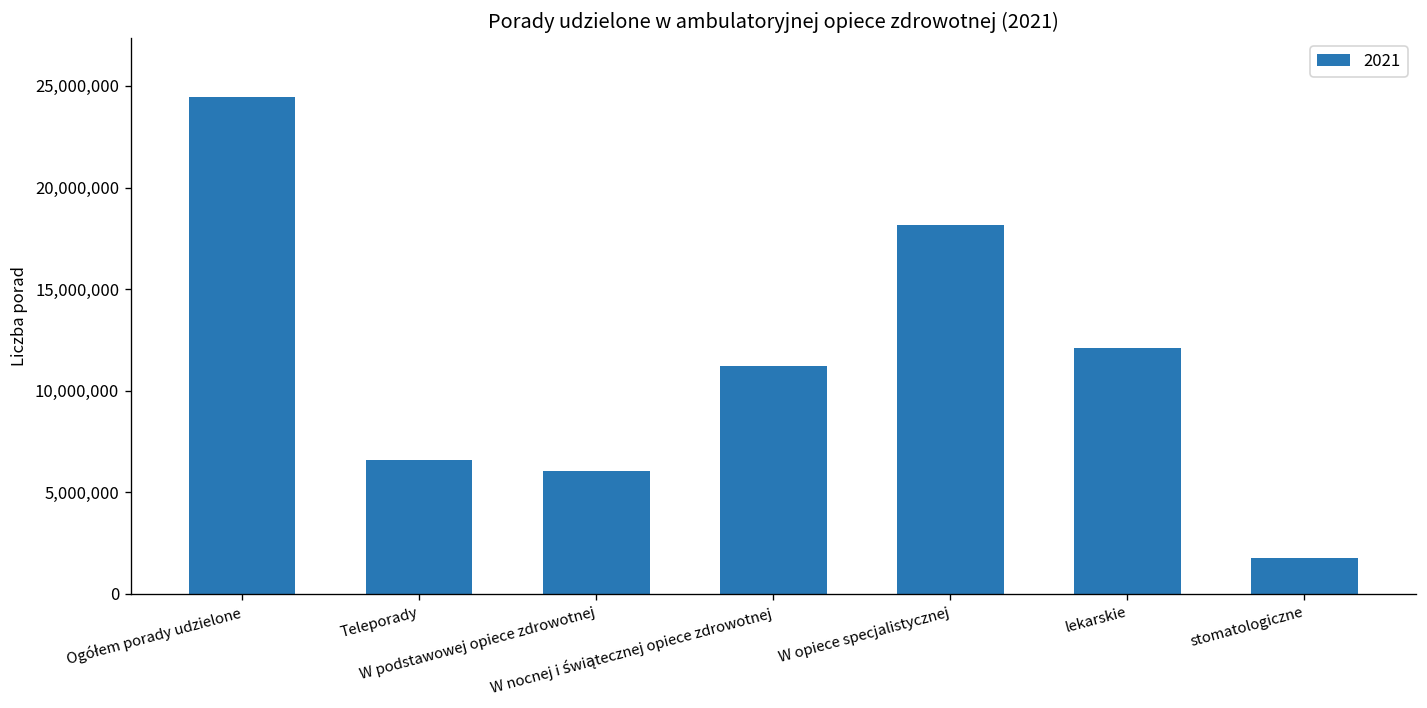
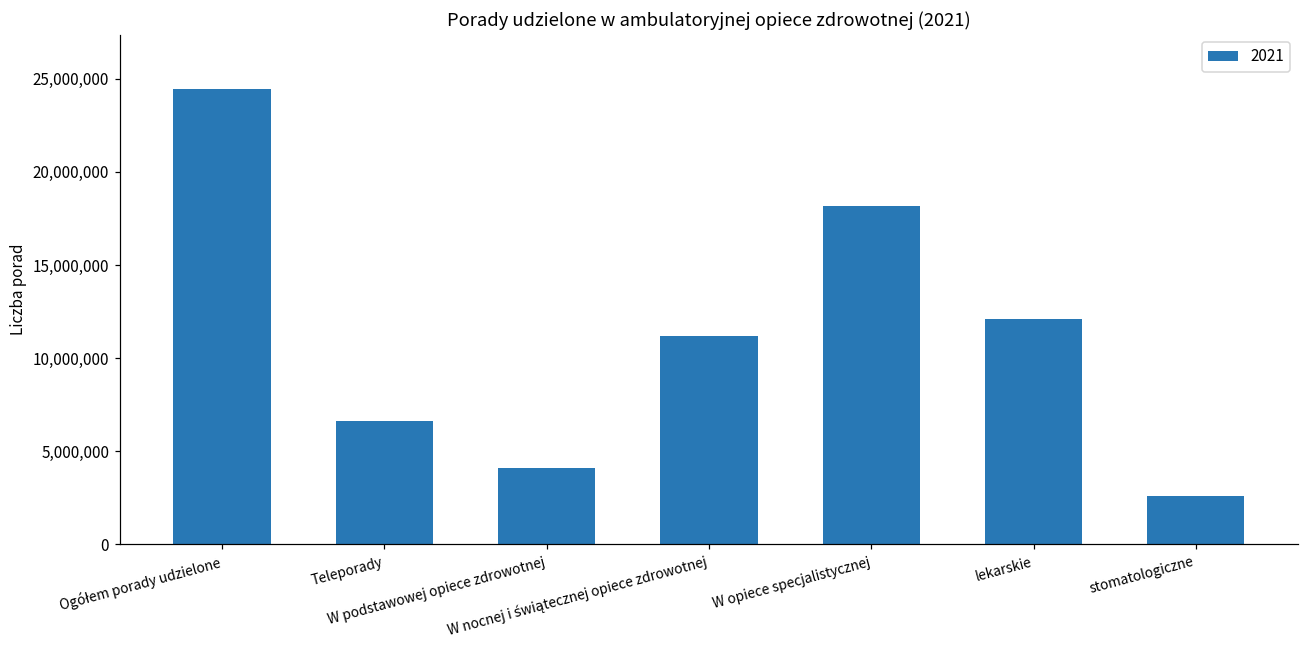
W podstawowej opiece zdrowotnej: 6,100,000 -> 4,100,000
stomatologiczne: 1,700,000 -> 2,600,000
